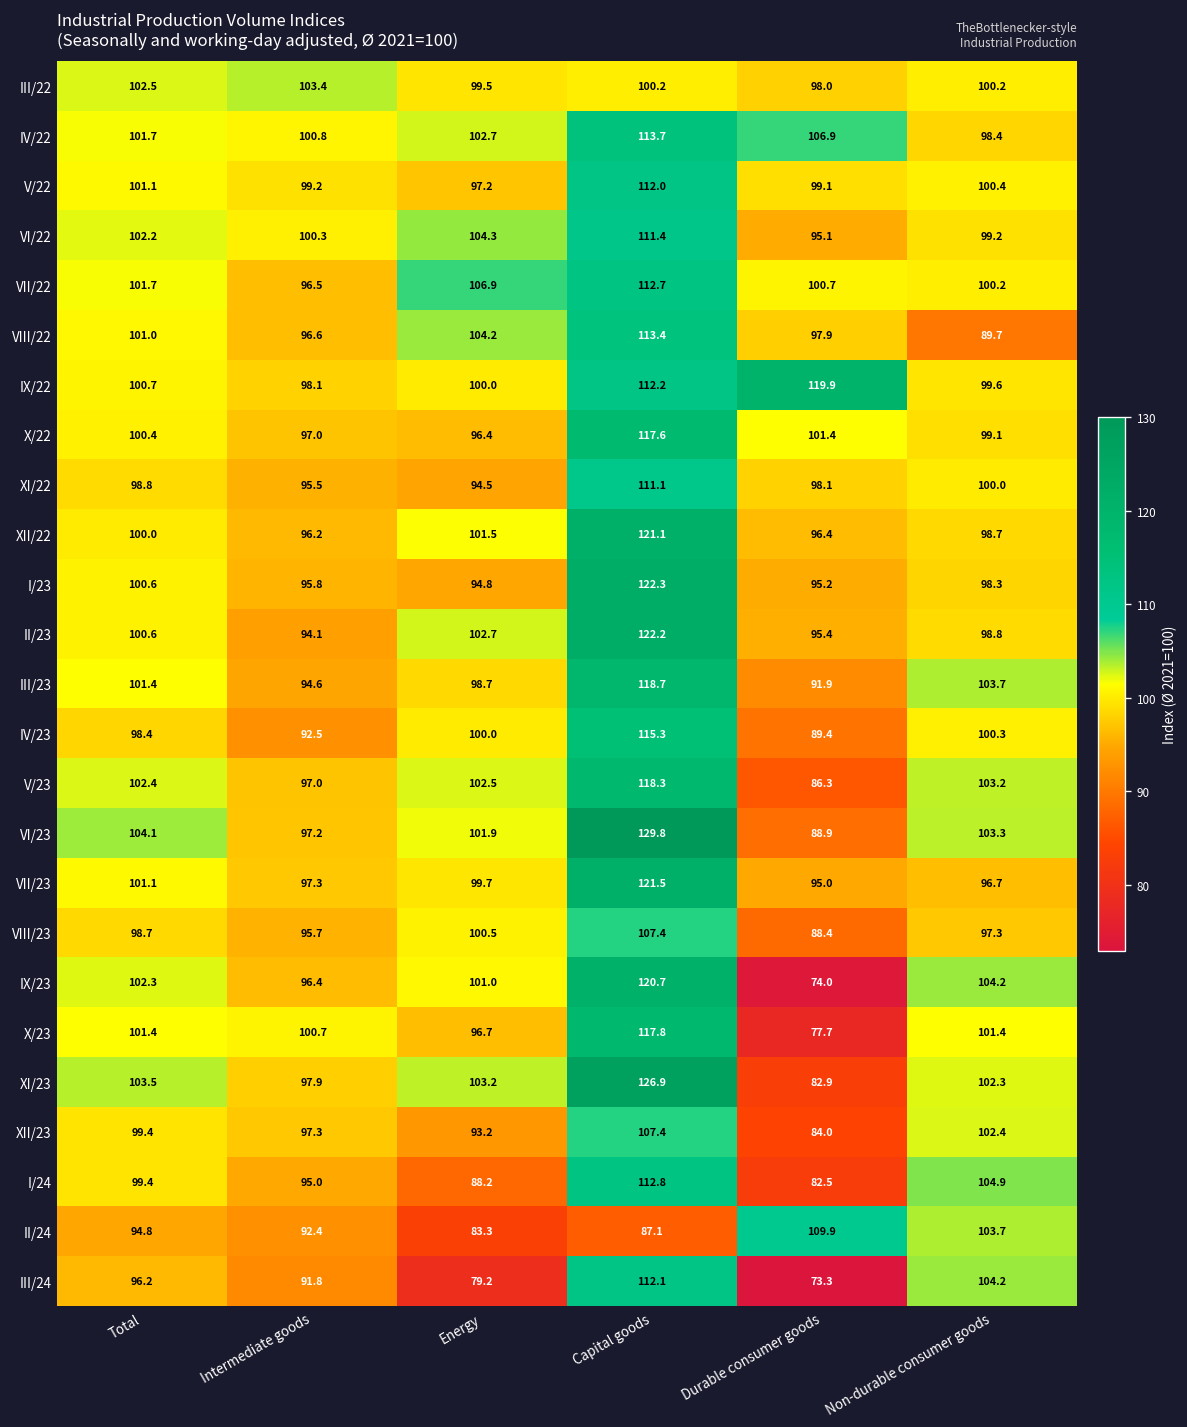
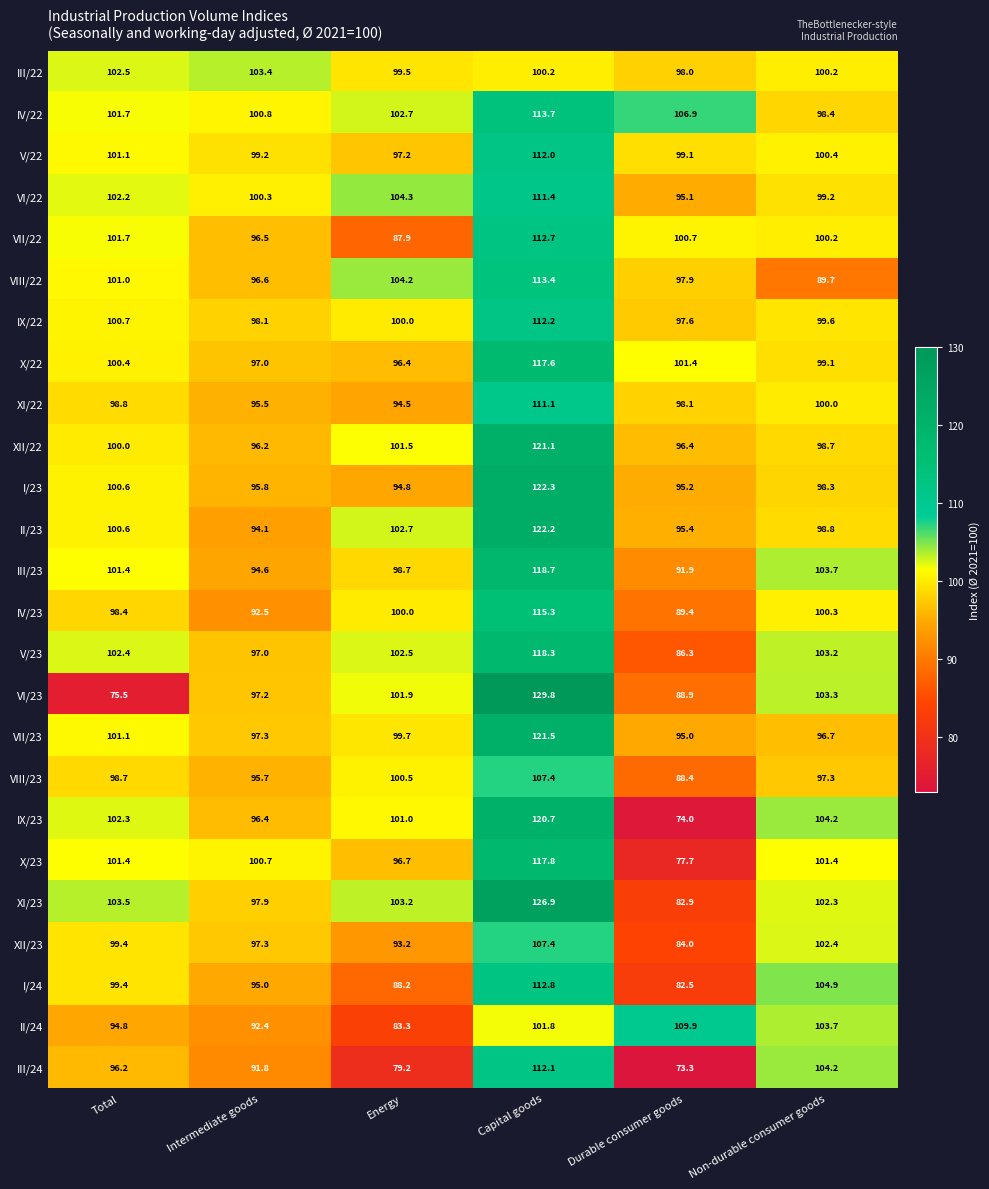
VII/22, Energy: 106.9 -> 87.9
IX/22, Durable consumer goods: 119.9 -> 97.6
VI/23, Total: 104.1 -> 75.5
II/24, Capital goods: 87.1 -> 101.8
